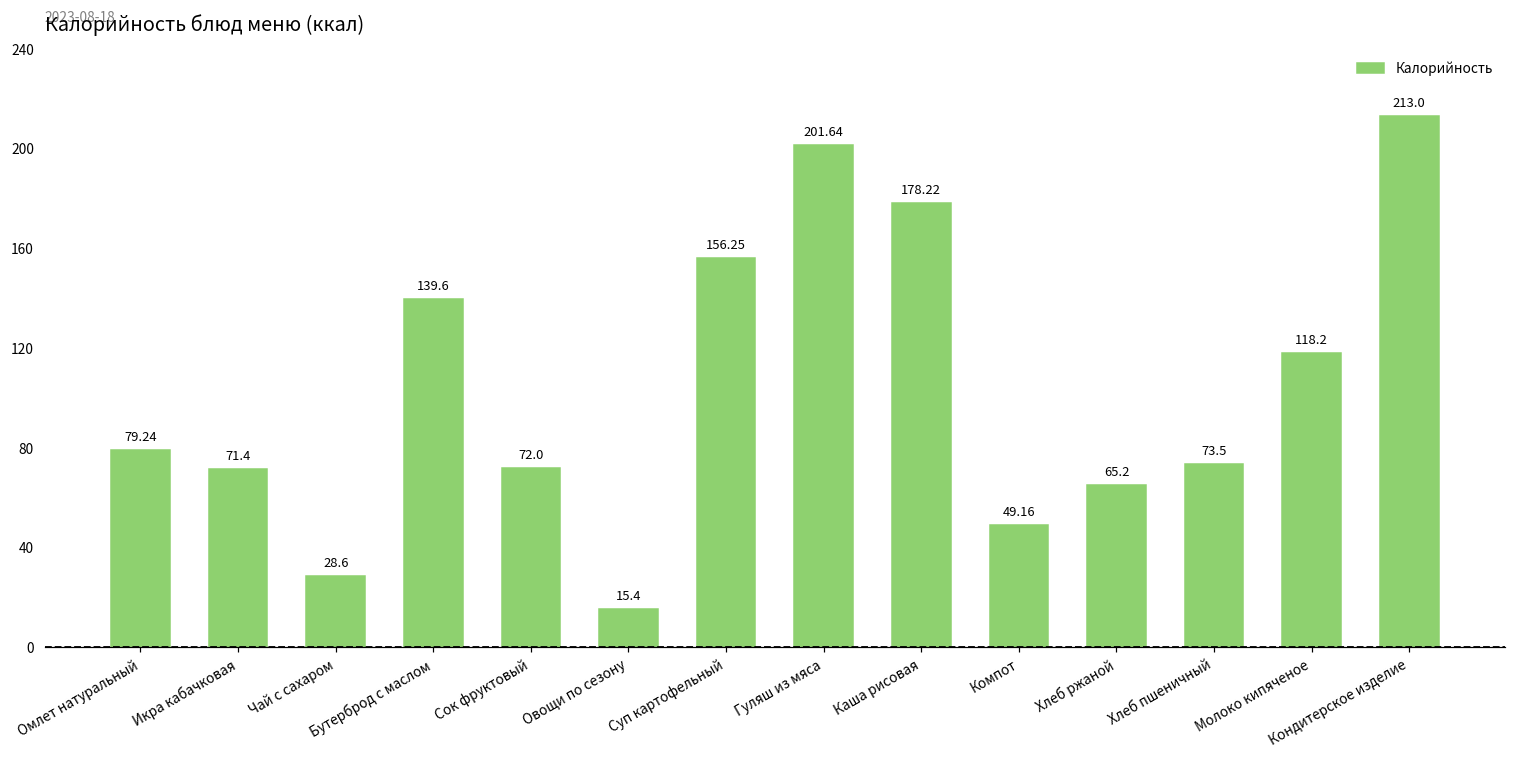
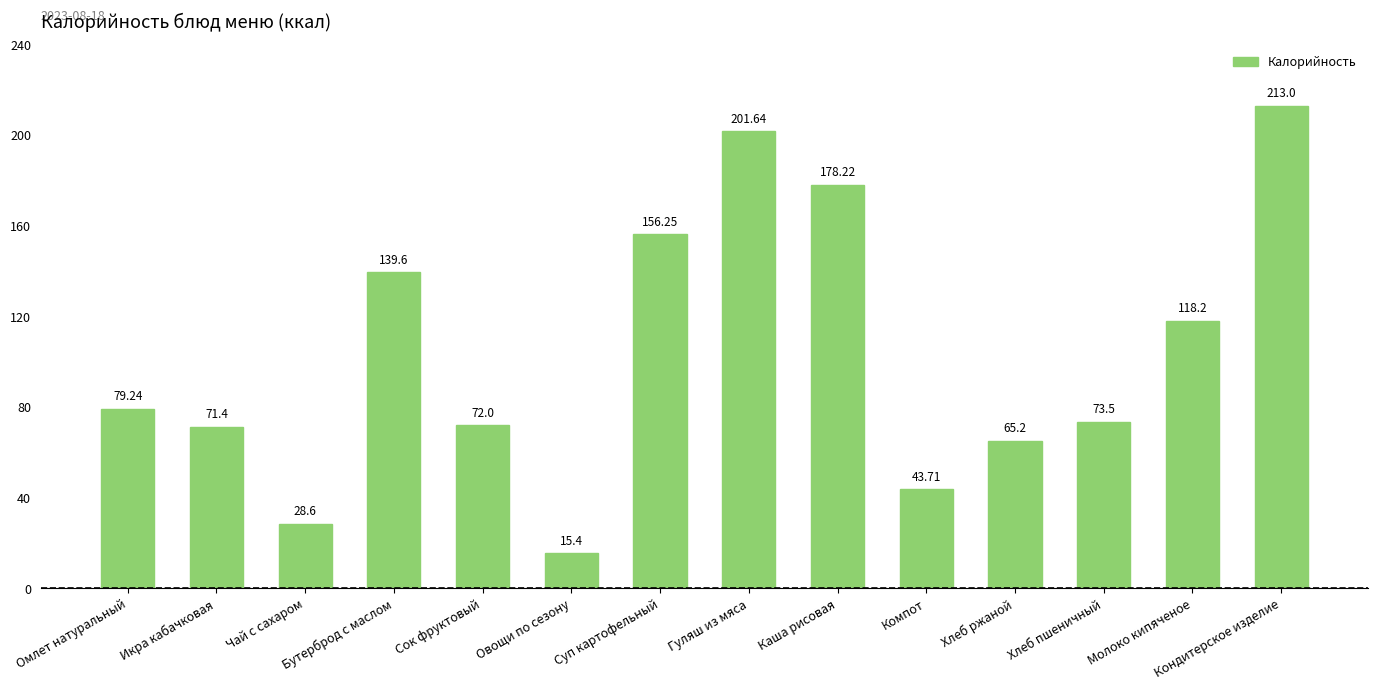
Компот: 49.16 -> 43.71
